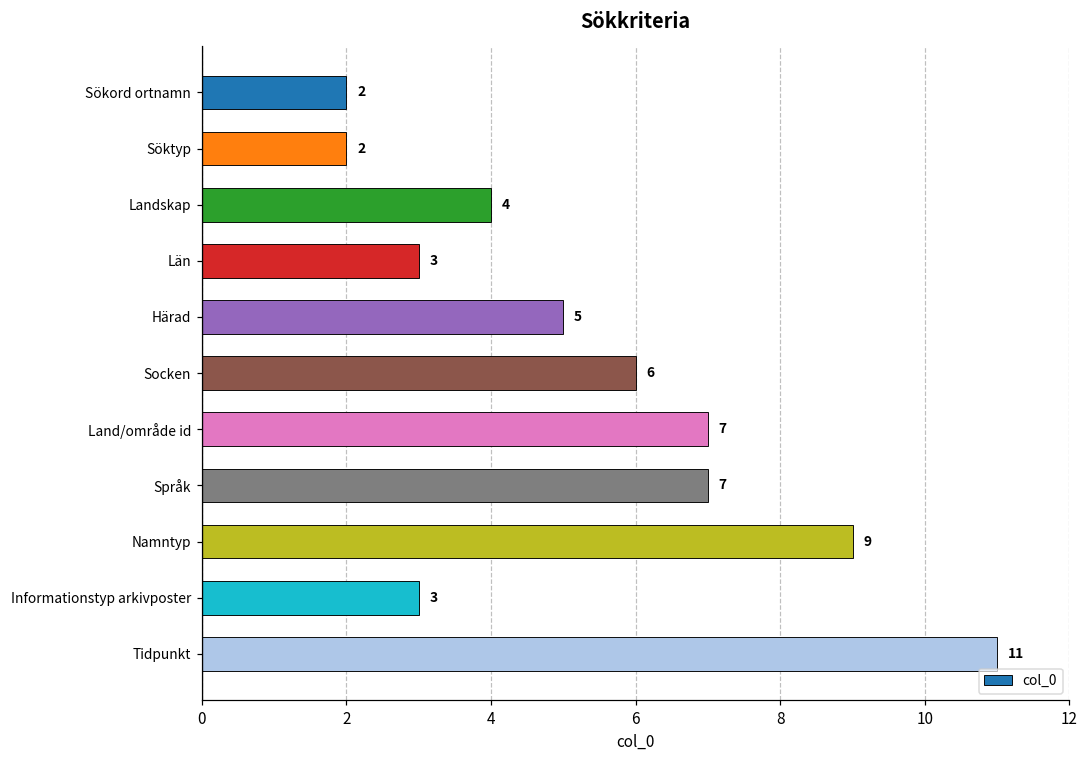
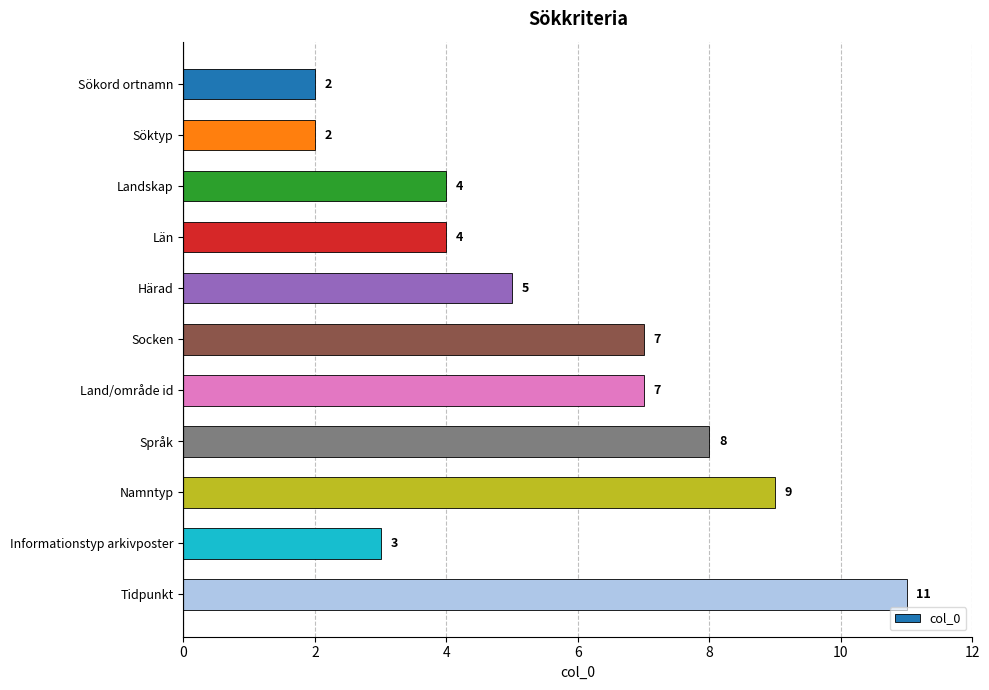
Län: 3 -> 4
Socken: 6 -> 7
Språk: 7 -> 8
